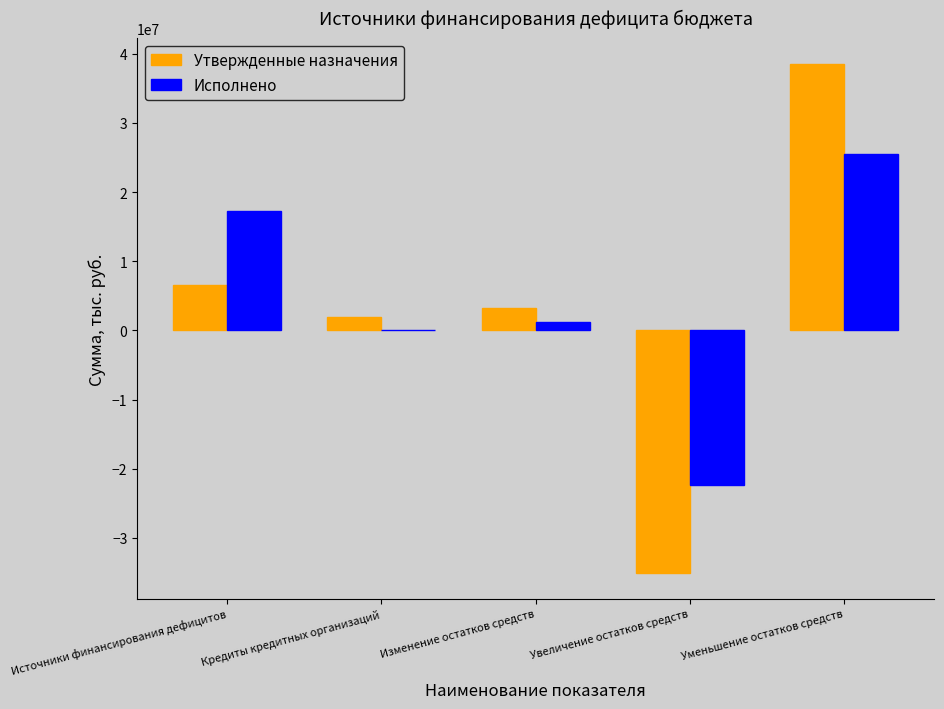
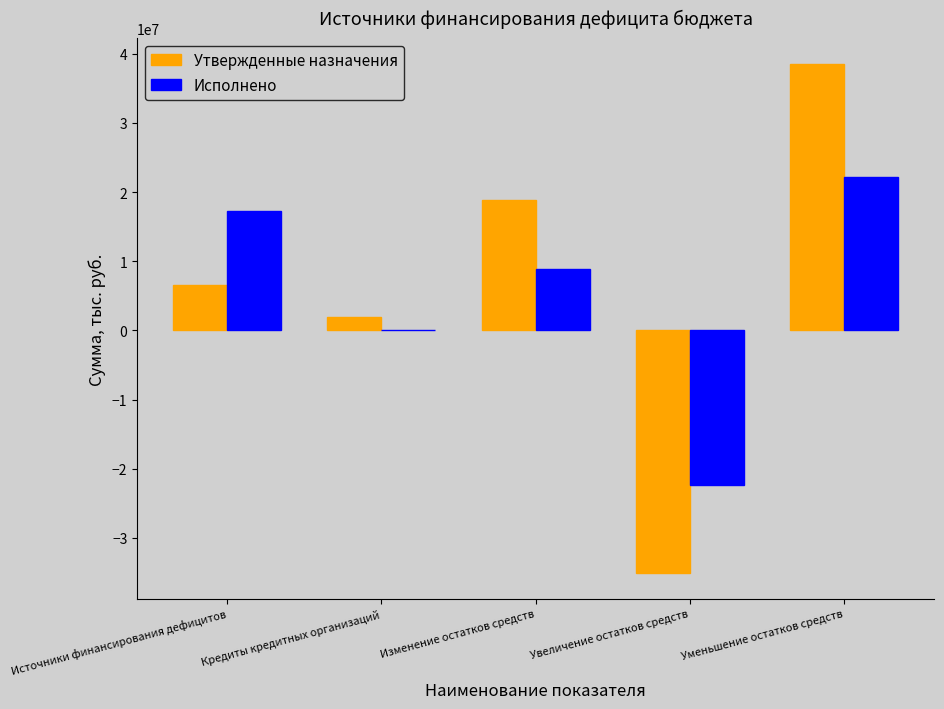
Утвержденные назначения, Изменение остатков средств: 3000000 -> 19000000
Исполнено, Изменение остатков средств: 1000000 -> 9000000
Исполнено, Уменьшение остатков средств: 25000000 -> 22000000
